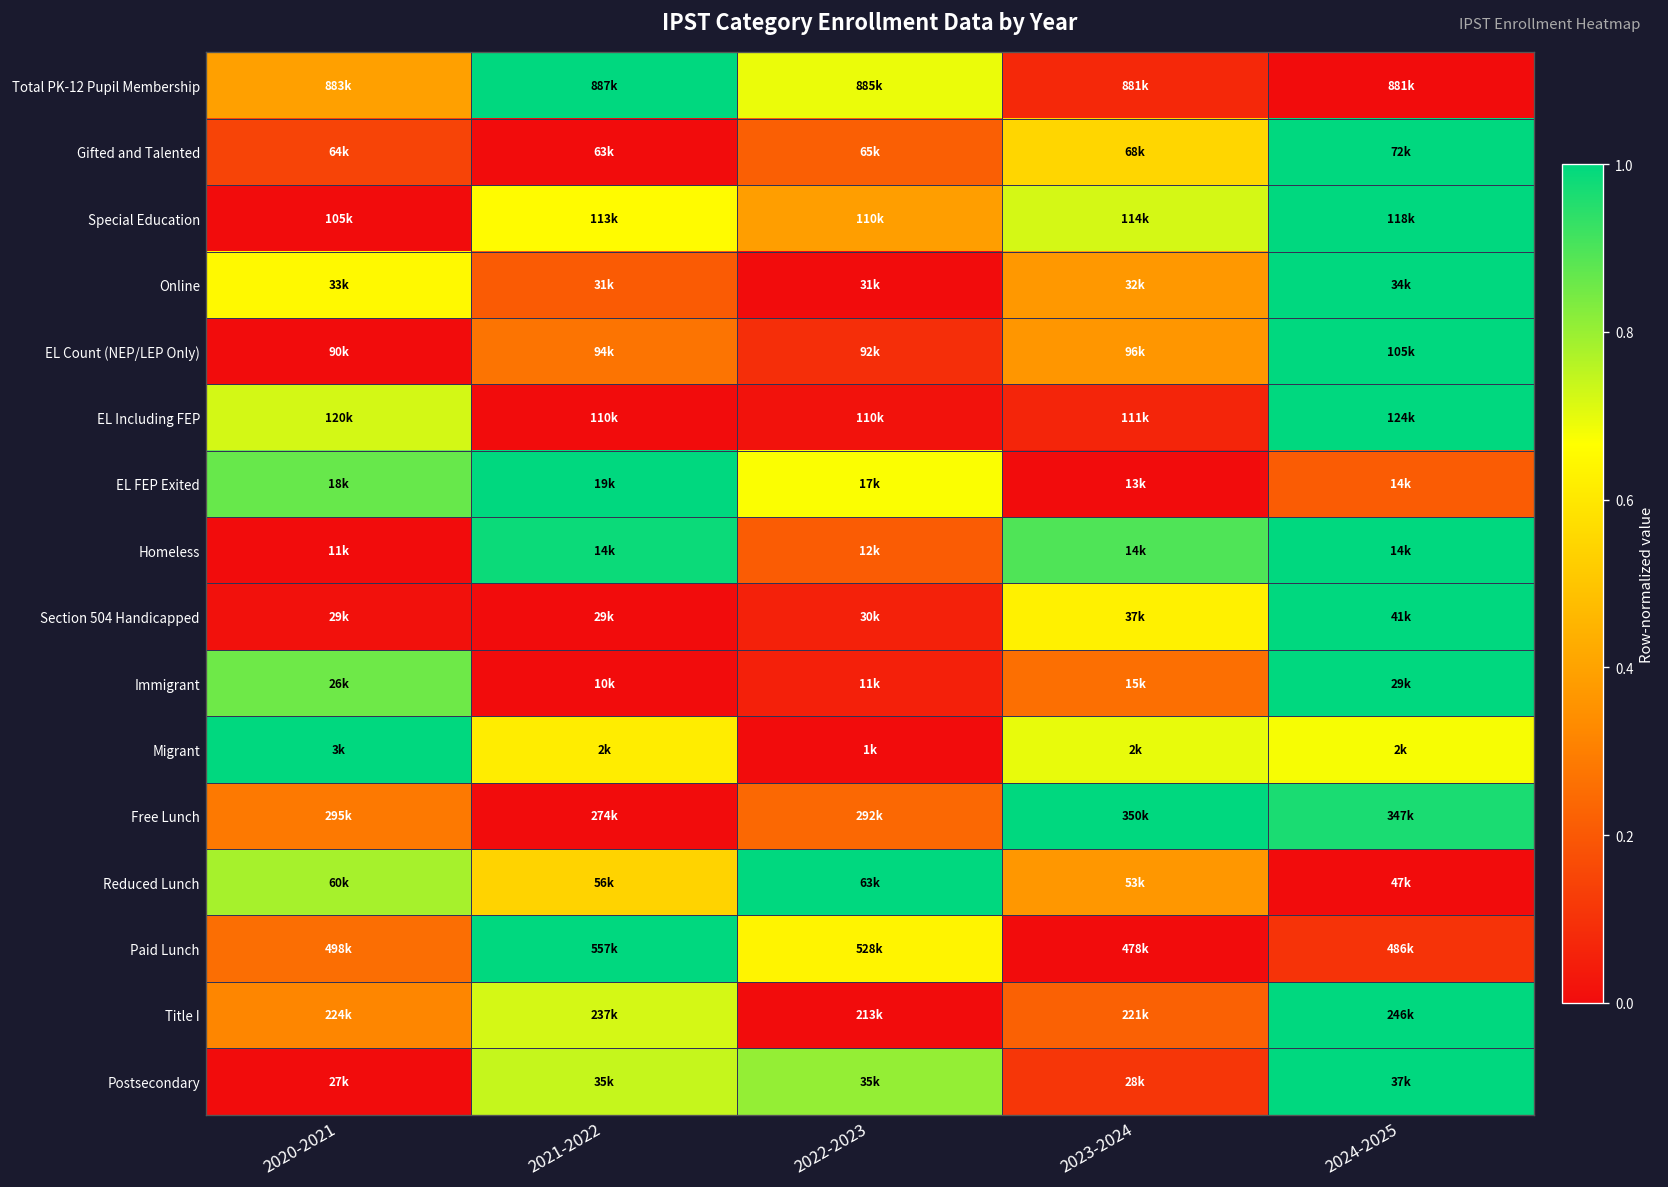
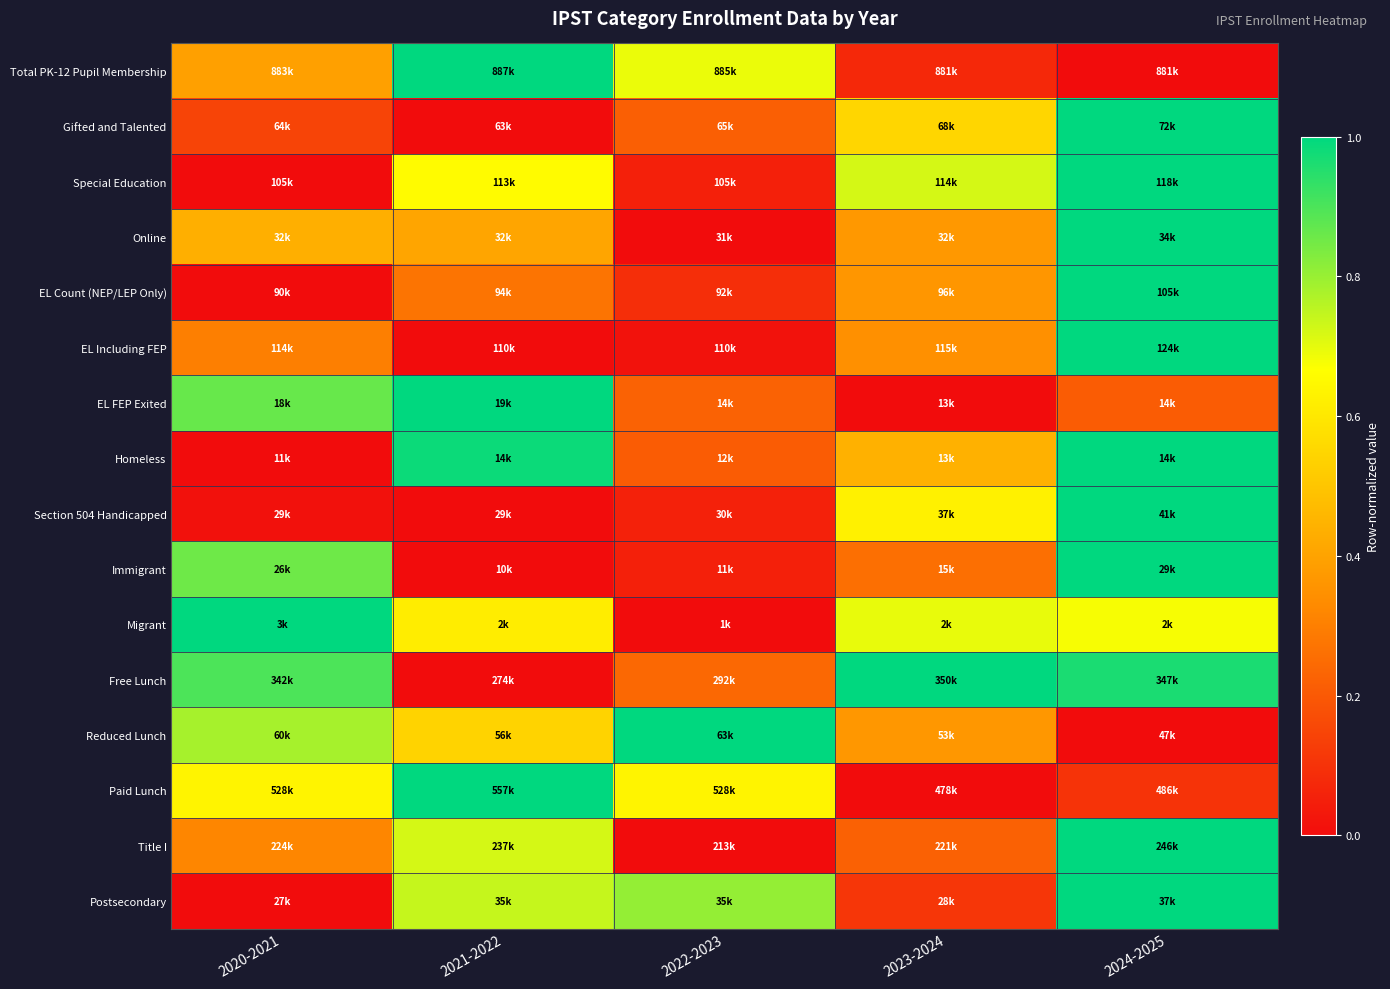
Special Education, 2022-2023: 110k -> 105k
Online, 2020-2021: 33k -> 32k
Online, 2021-2022: 31k -> 32k
EL Including FEP, 2020-2021: 120k -> 114k
EL Including FEP, 2023-2024: 111k -> 115k
EL FEP Exited, 2022-2023: 17k -> 14k
Homeless, 2023-2024: 14k -> 13k
Free Lunch, 2020-2021: 295k -> 342k
Paid Lunch, 2020-2021: 498k -> 528k
